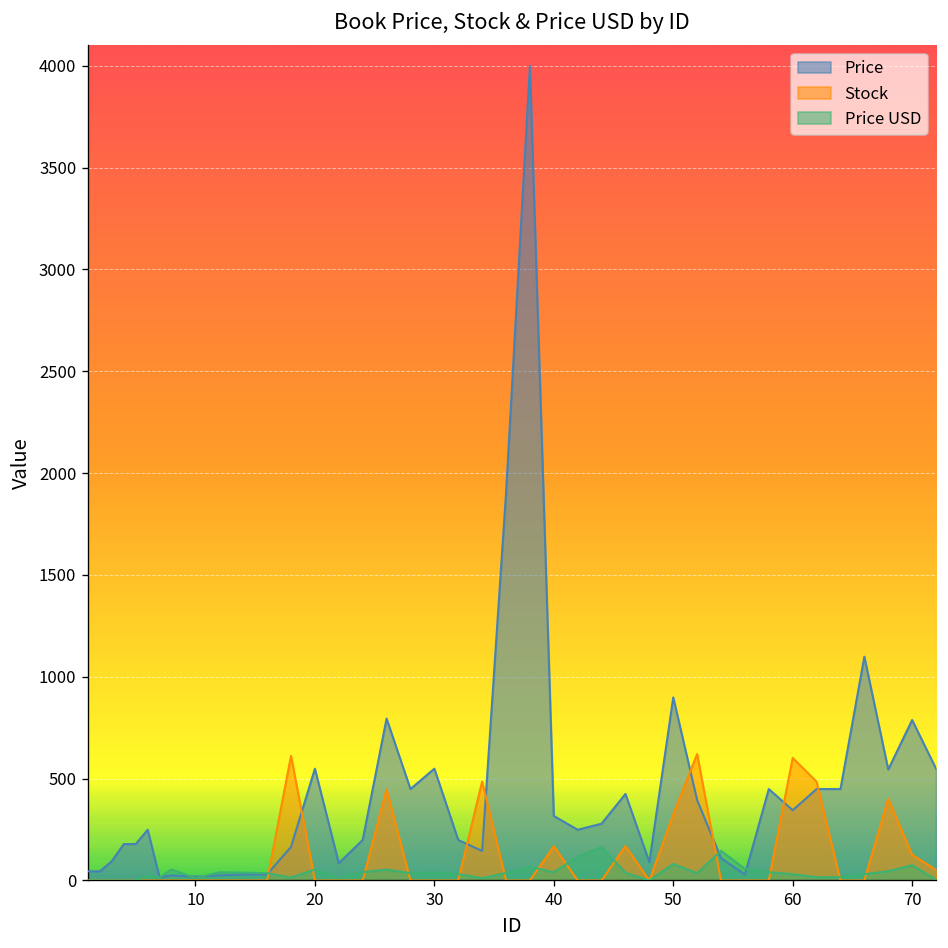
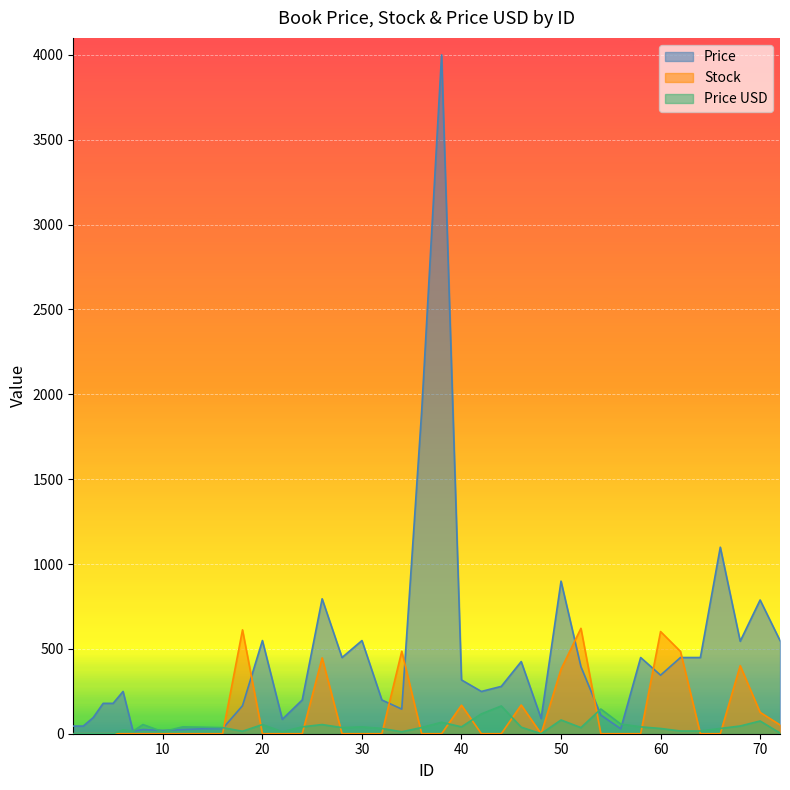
Stock, 50: 320 -> 380
